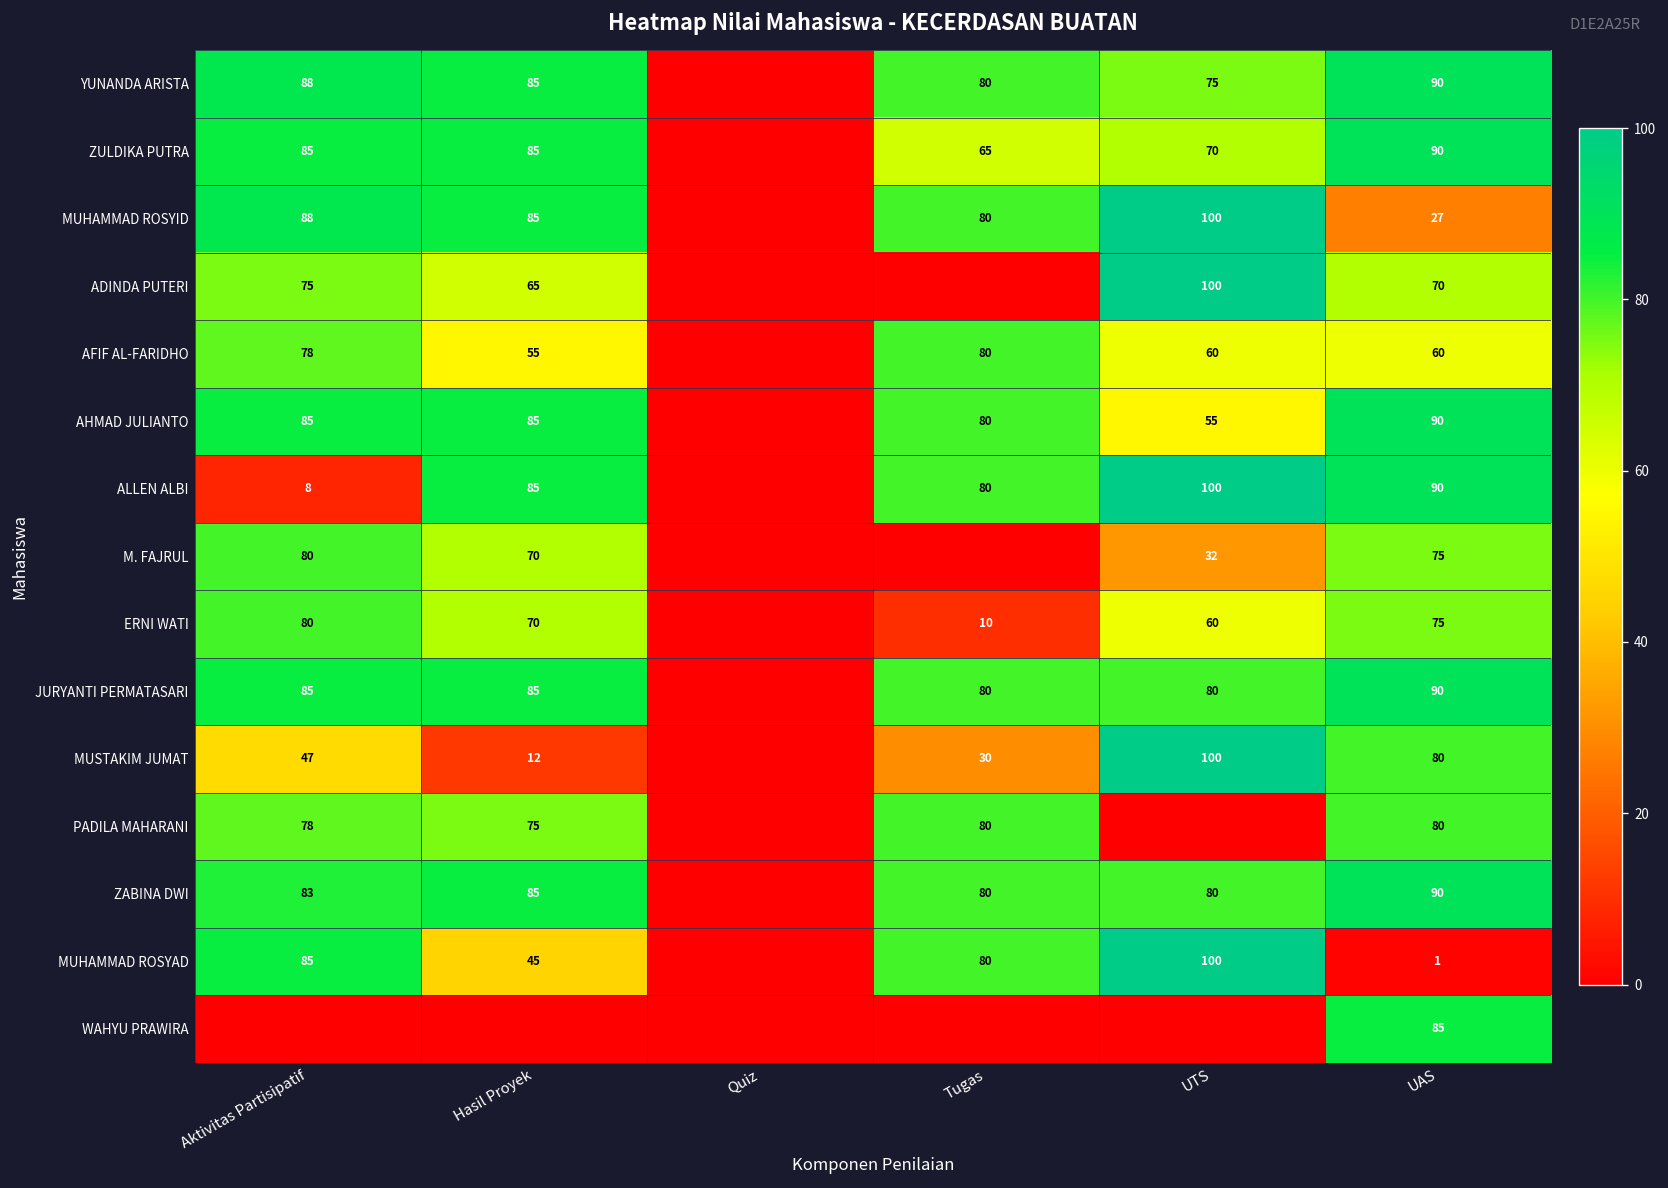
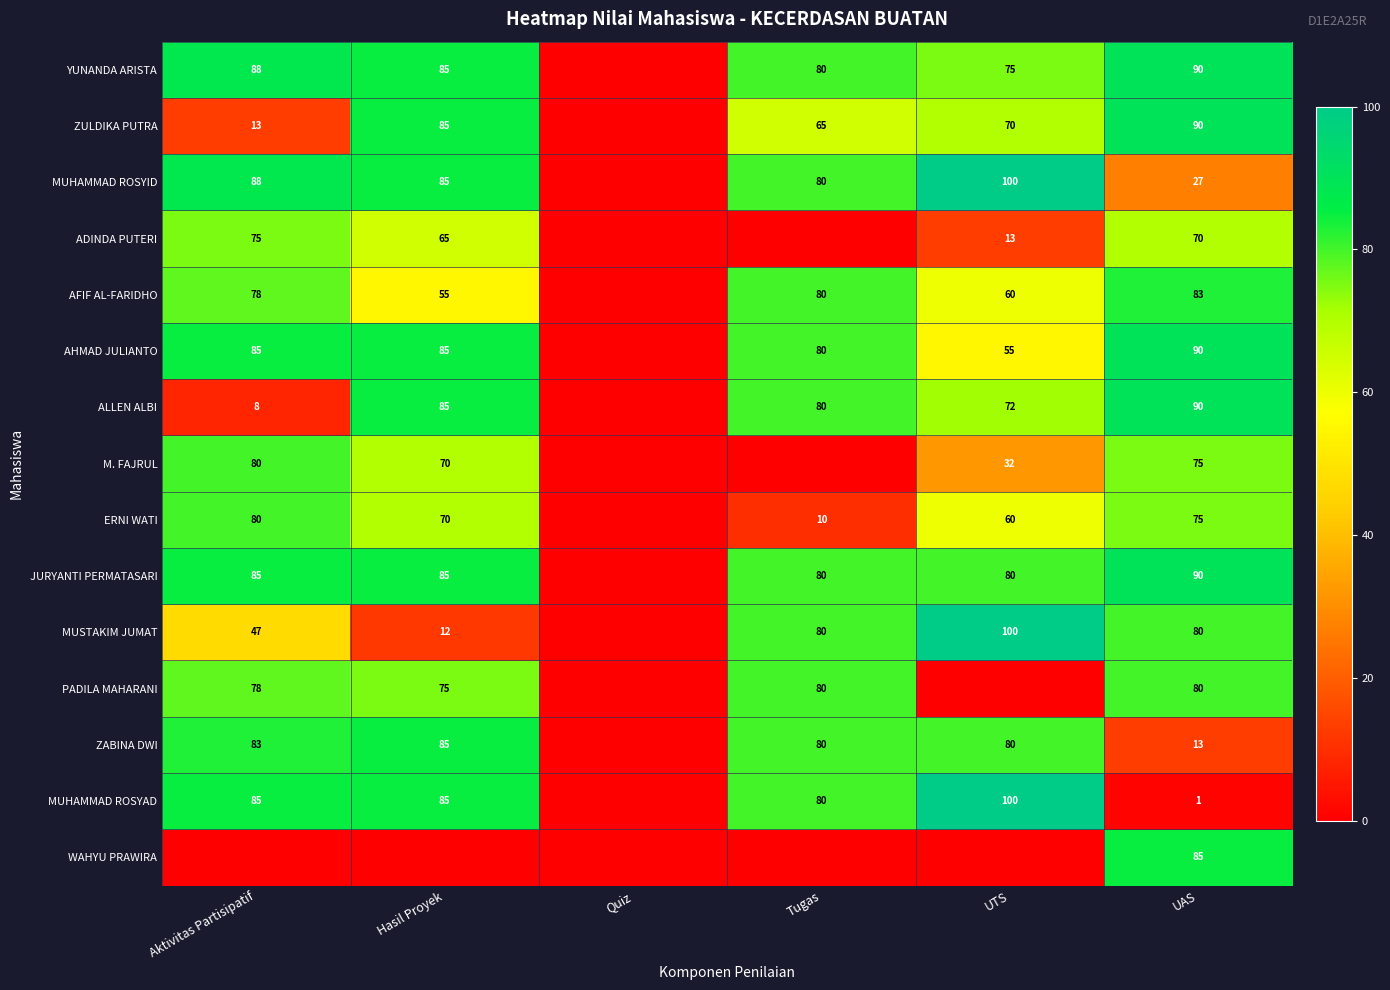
ZULDIKA PUTRA, Aktivitas Partisipatif: 85 -> 13
ADINDA PUTERI, UTS: 100 -> 13
AFIF AL-FARIDHO, UAS: 60 -> 83
ALLEN ALBI, UTS: 100 -> 72
MUSTAKIM JUMAT, Tugas: 30 -> 80
ZABINA DWI, UAS: 90 -> 13
MUHAMMAD ROSYAD, Hasil Proyek: 45 -> 85
